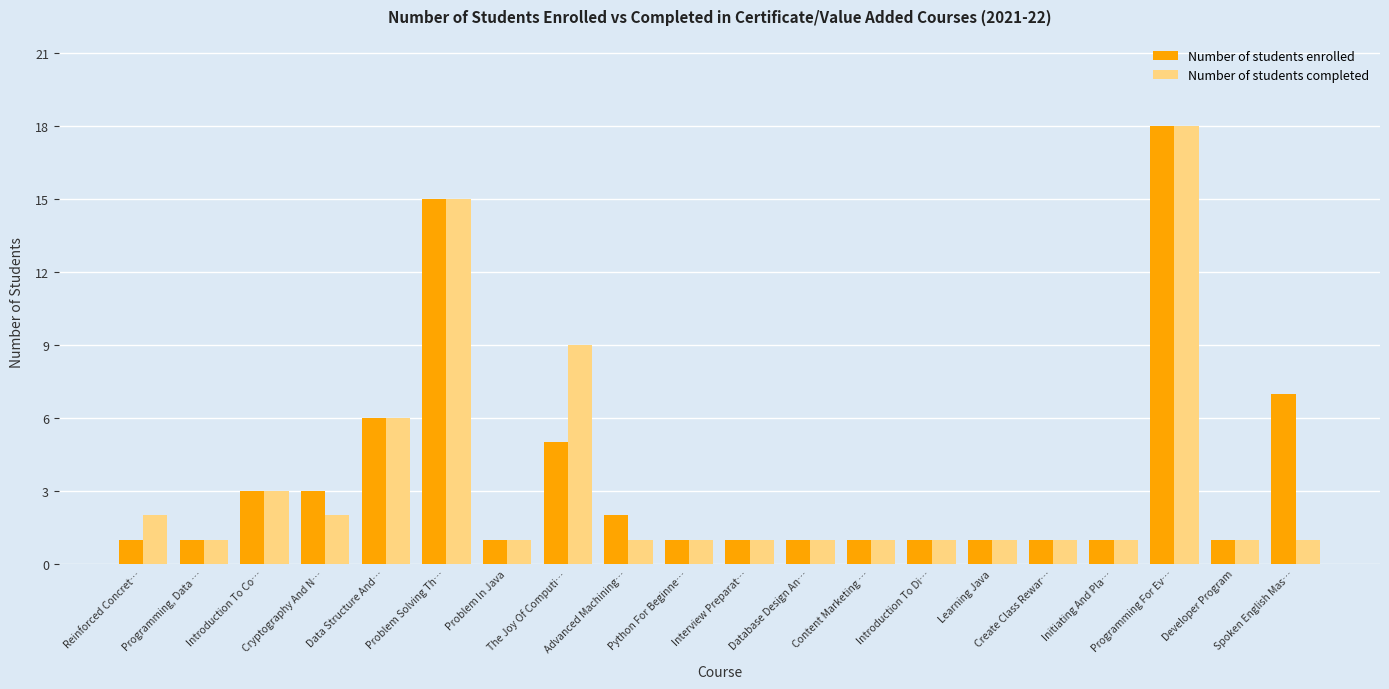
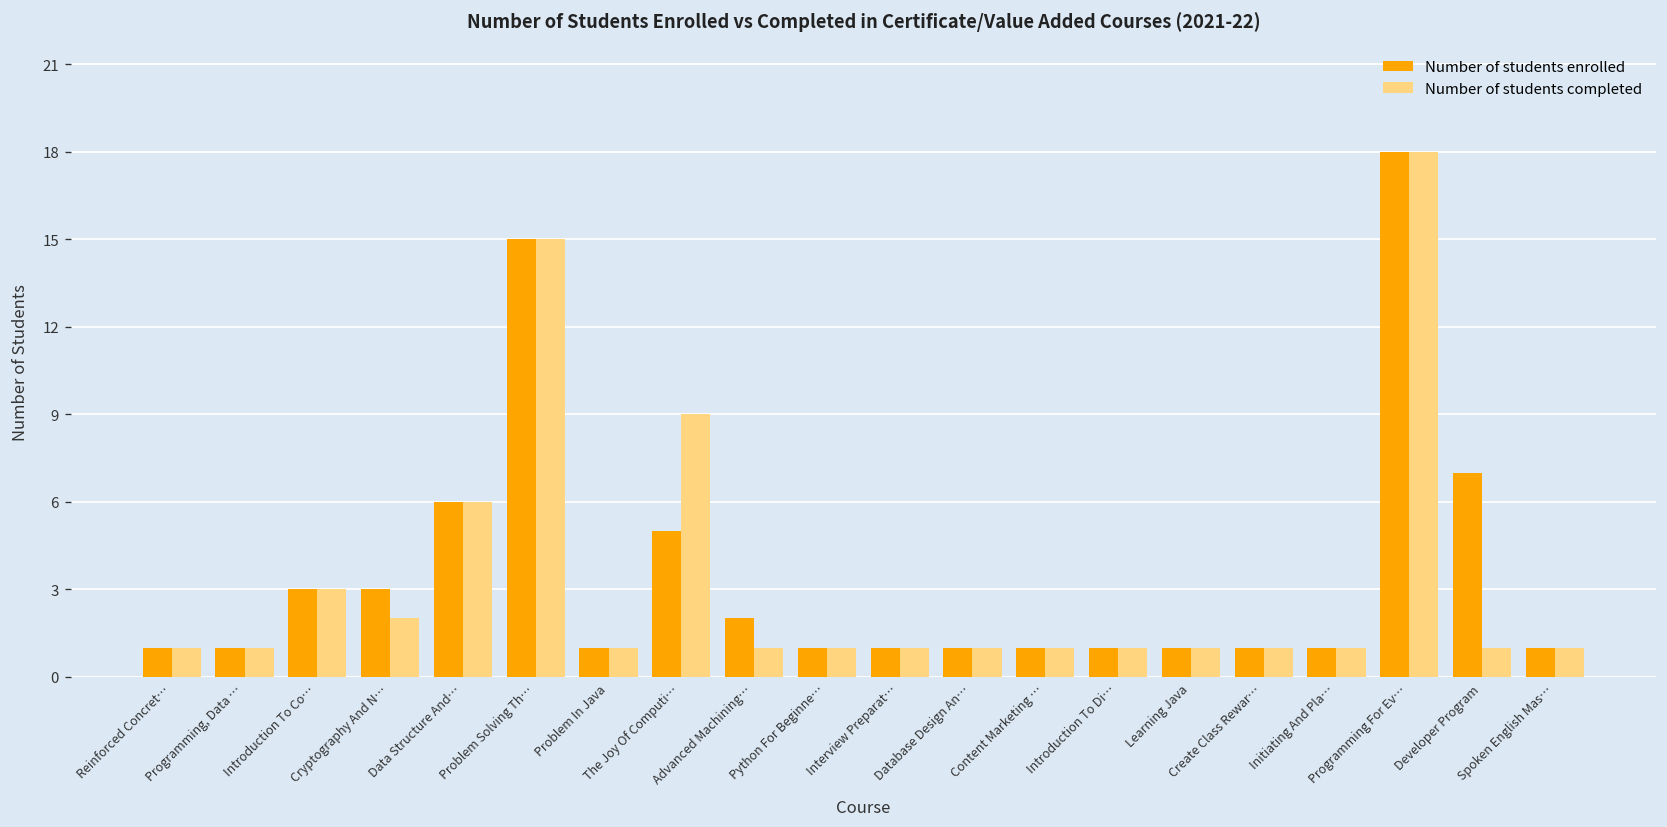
Number of students completed, Reinforced Concret…: 2 -> 1
Number of students enrolled, Developer Program: 1 -> 7
Number of students enrolled, Spoken English Mas…: 7 -> 1
